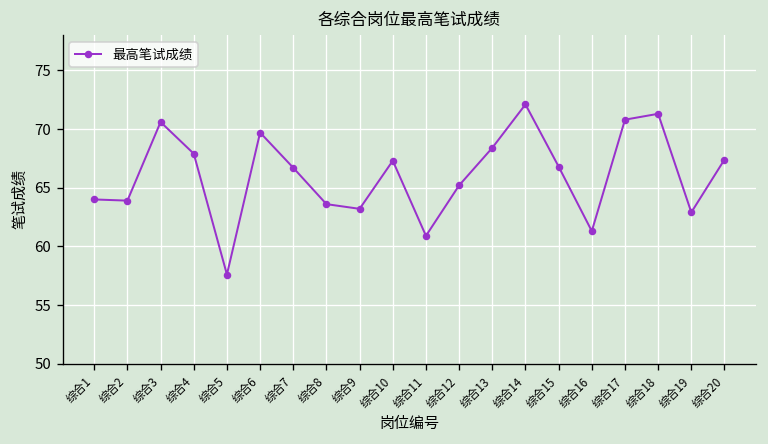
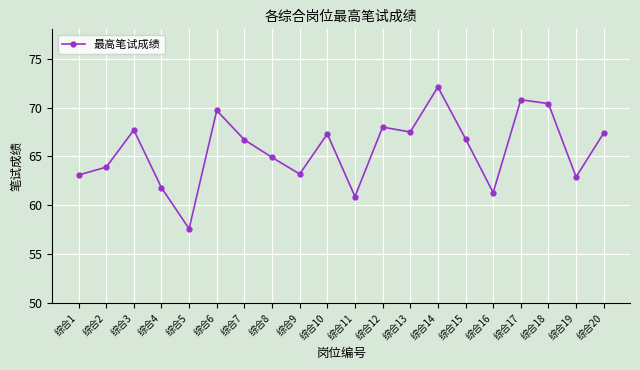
综合1: 64 -> 63
综合3: 71 -> 68
综合4: 68 -> 62
综合8: 64 -> 65
综合12: 65 -> 68
综合13: 68.4 -> 67.5
综合18: 71 -> 70
